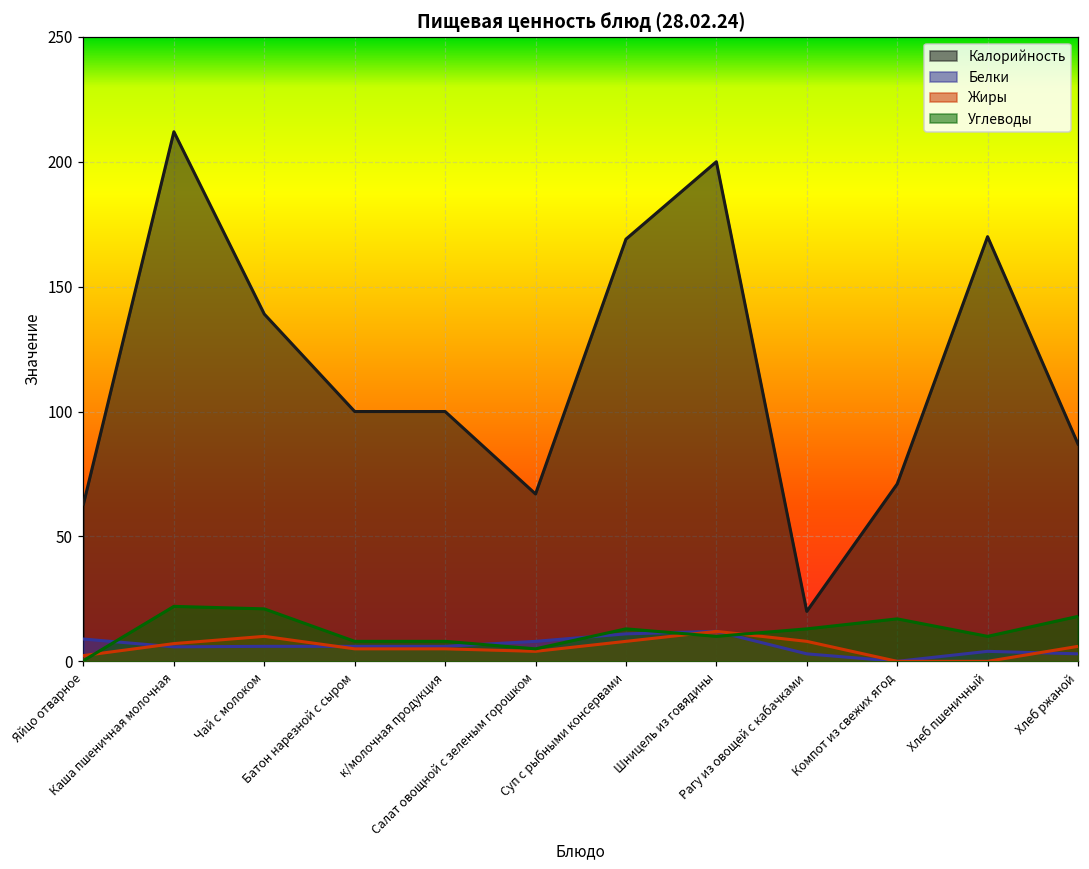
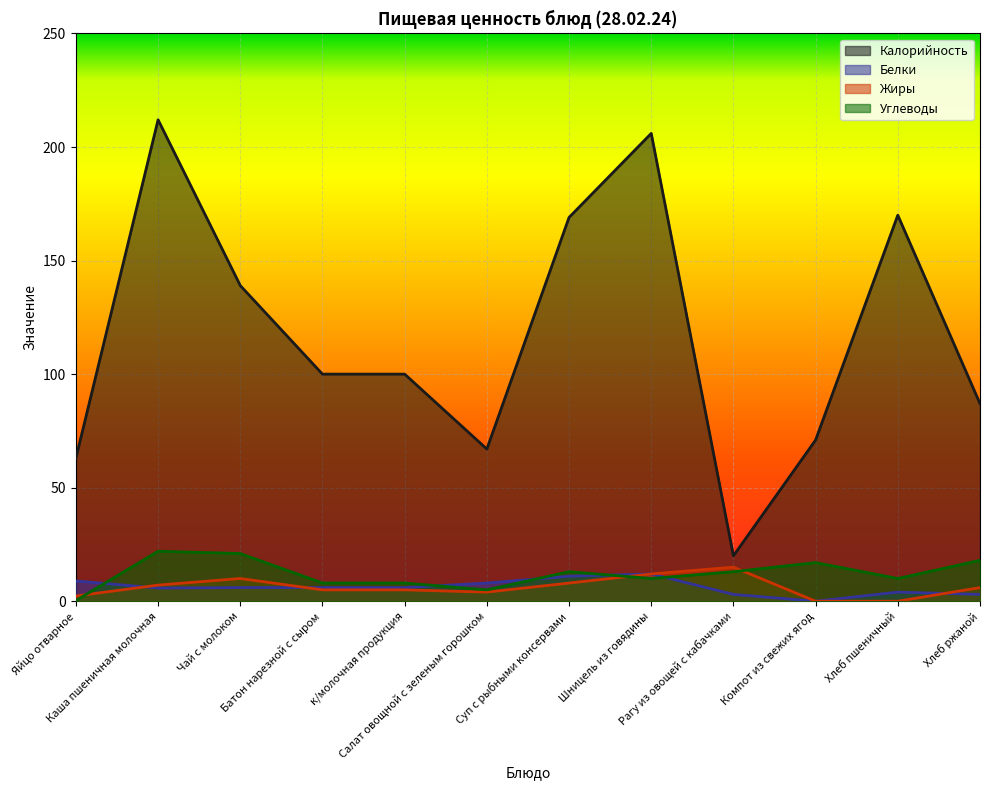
Калорийность, Шницель из говядины: 200 -> 206
Жиры, Рагу из овощей с кабачками: 8 -> 15
